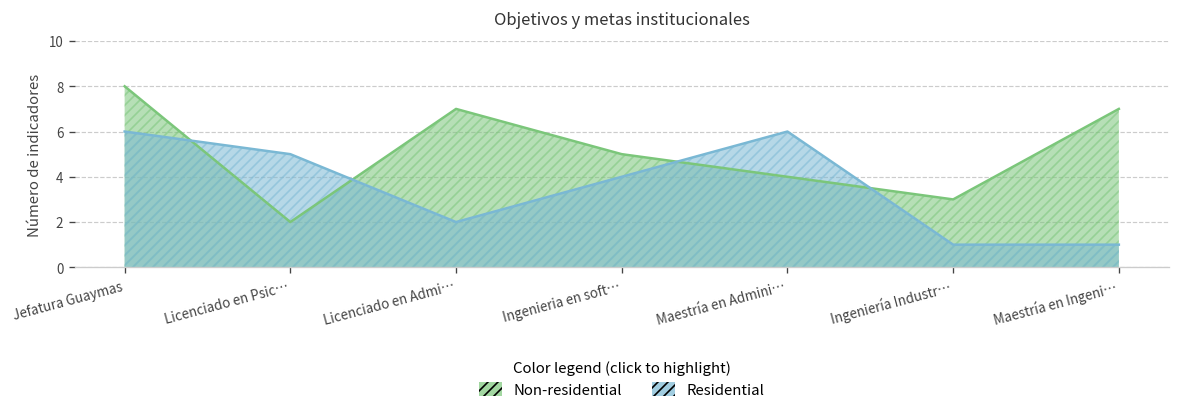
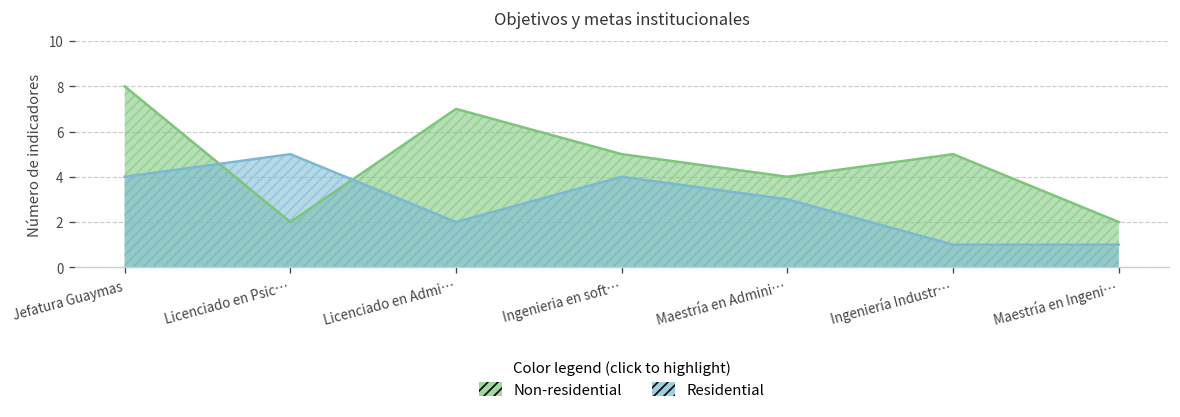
Residential, Jefatura Guaymas: 6 -> 4
Residential, Maestría en Admini…: 6 -> 3
Non-residential, Ingeniería Industr…: 3 -> 5
Non-residential, Maestría en Ingeni…: 7 -> 2
